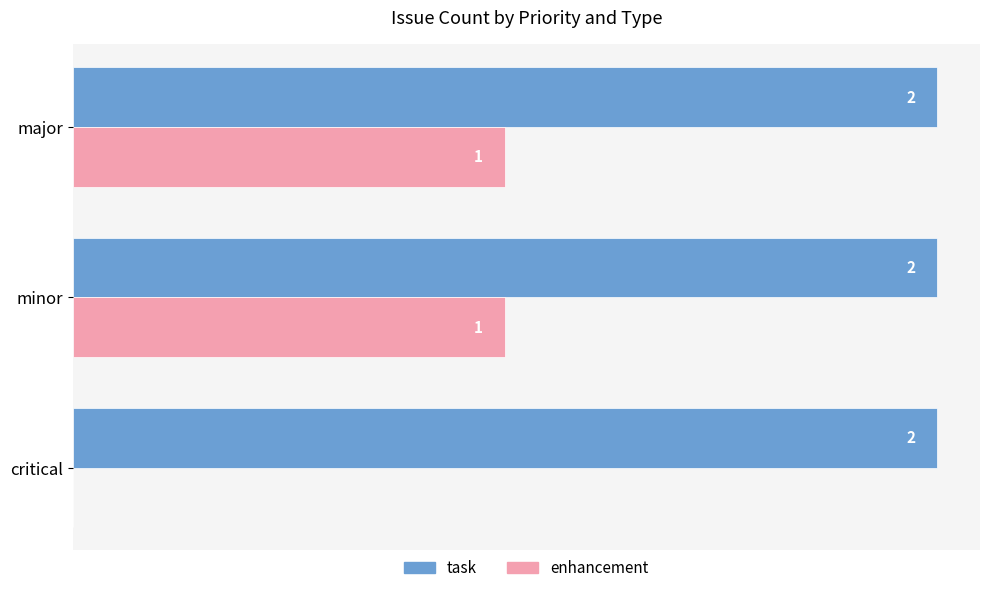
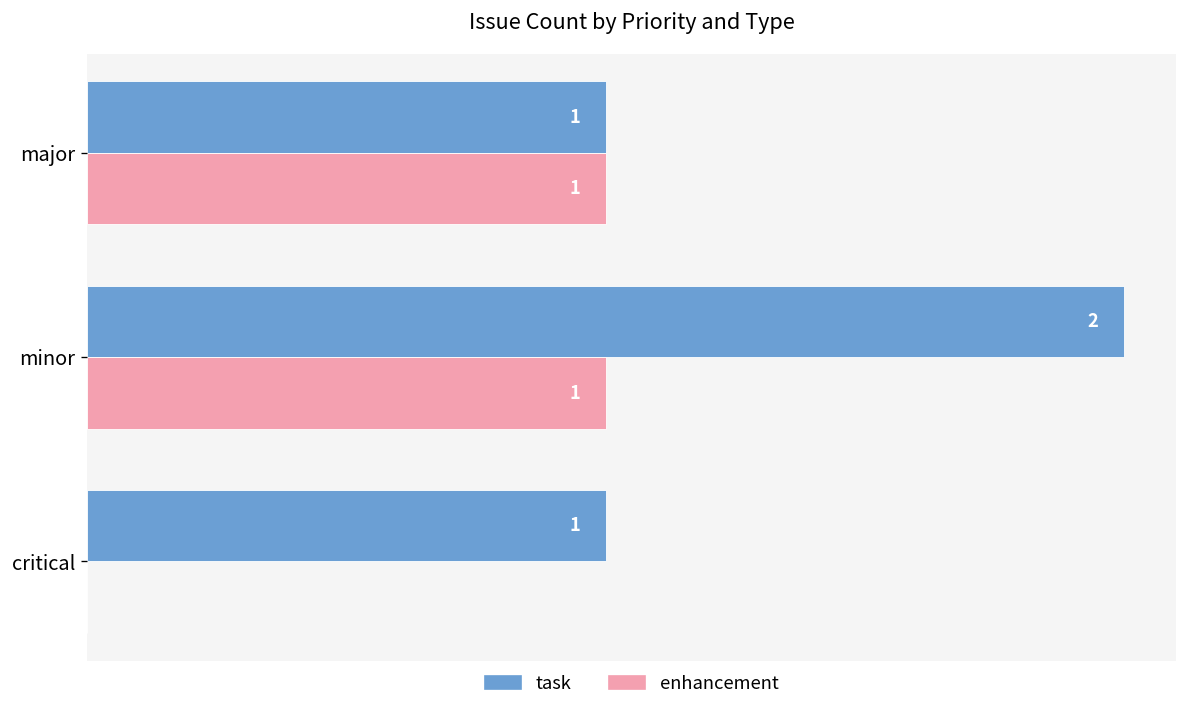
task, major: 2 -> 1
task, critical: 2 -> 1
